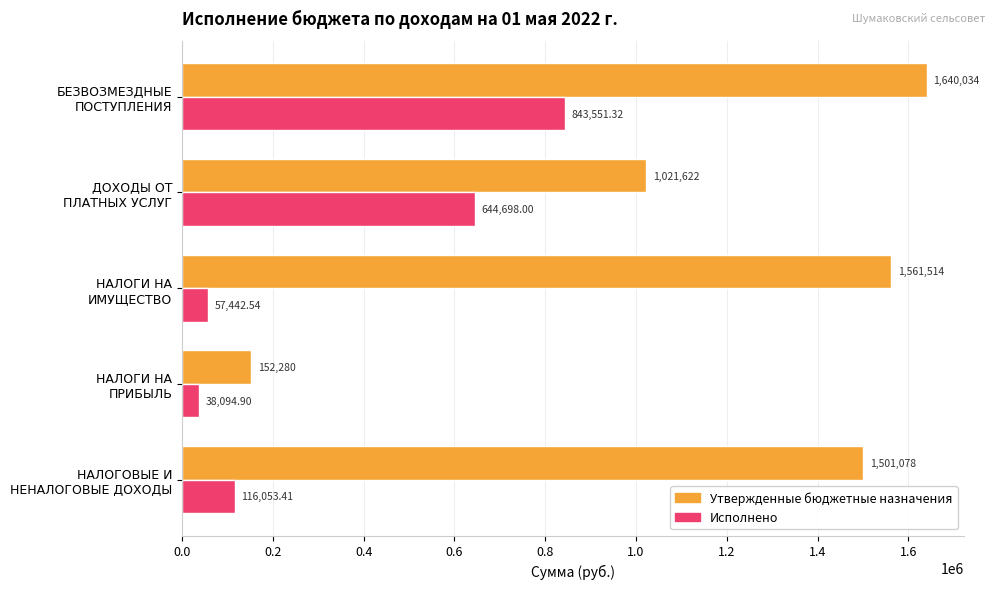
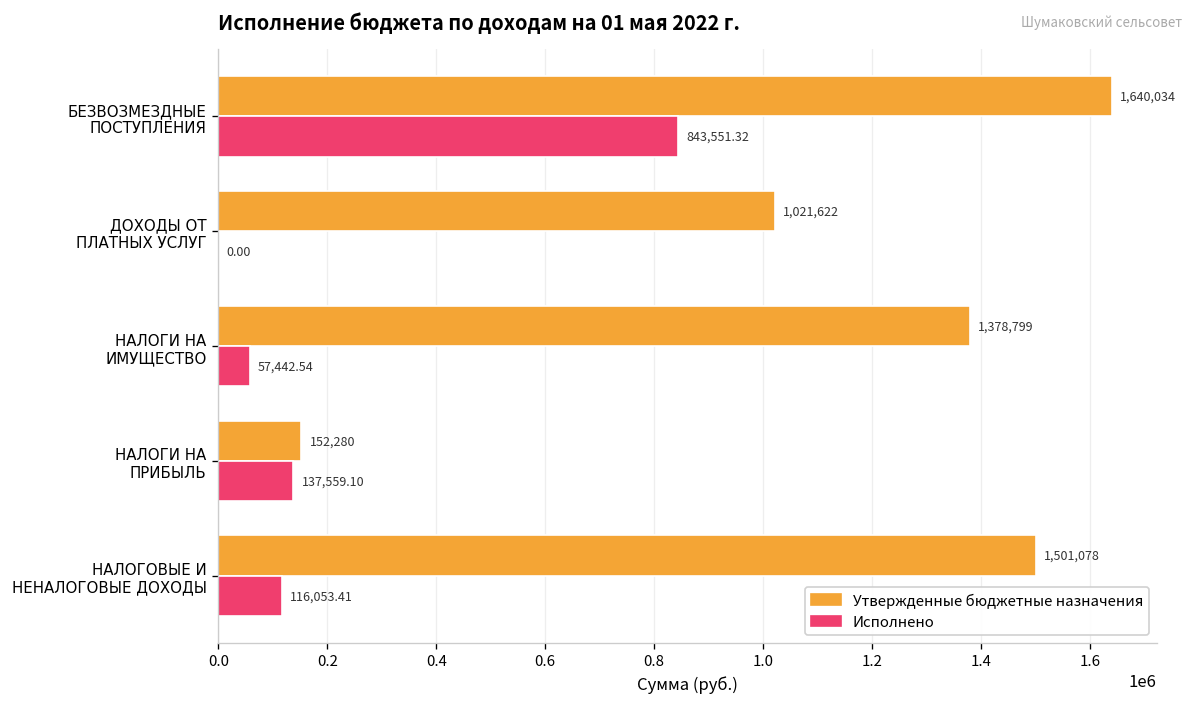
Исполнено, ДОХОДЫ ОТ ПЛАТНЫХ УСЛУГ: 644,698.00 -> 0.00
Утвержденные бюджетные назначения, НАЛОГИ НА ИМУЩЕСТВО: 1,561,514 -> 1,378,799
Исполнено, НАЛОГИ НА ПРИБЫЛЬ: 38,094.90 -> 137,559.10
